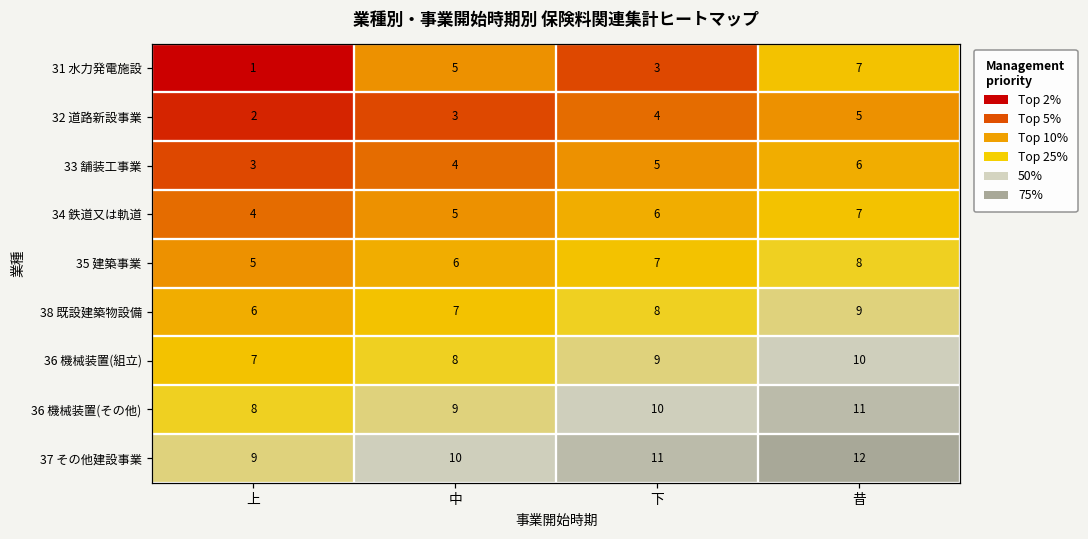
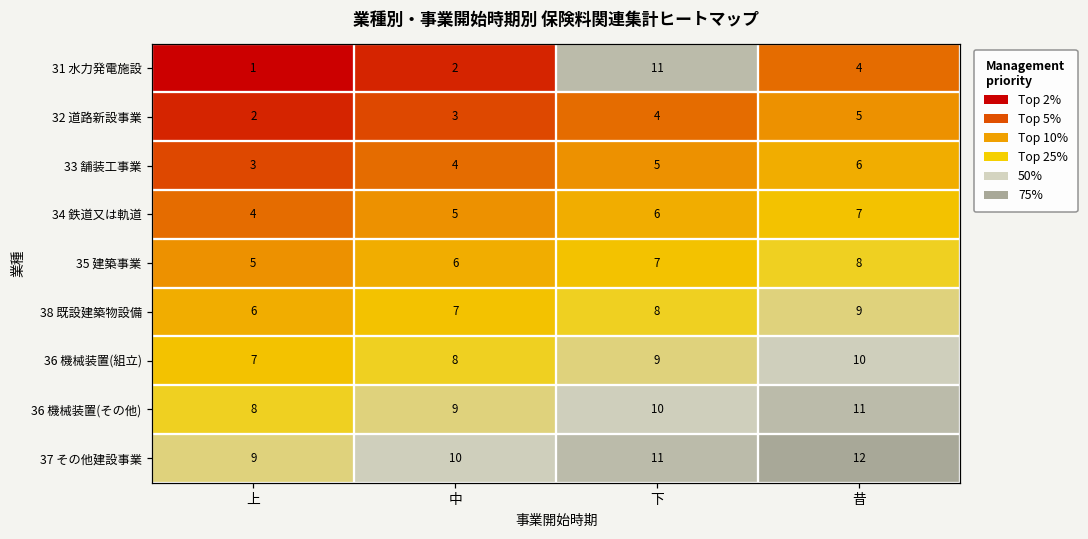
31 水力発電施設, 中: 5 -> 2
31 水力発電施設, 下: 3 -> 11
31 水力発電施設, 昔: 7 -> 4
